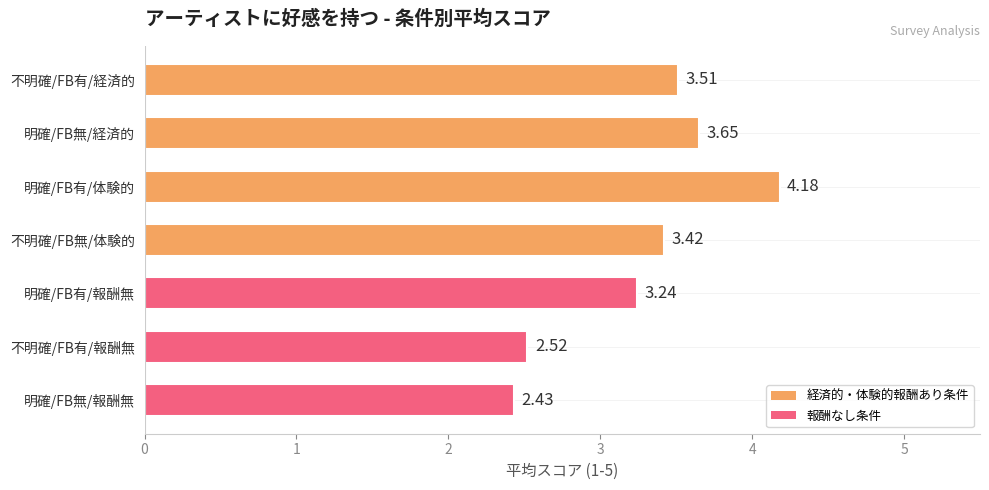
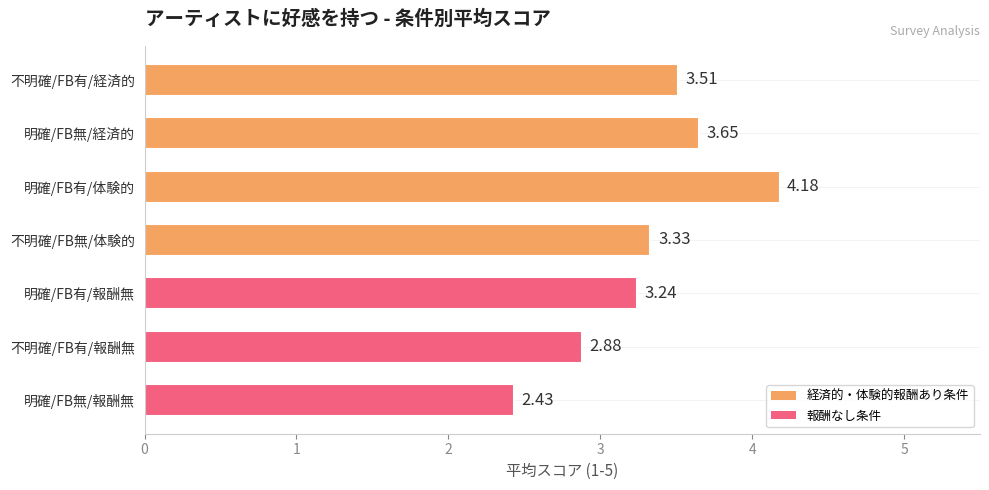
不明確/FB無/体験的: 3.42 -> 3.33
不明確/FB有/報酬無: 2.52 -> 2.88
